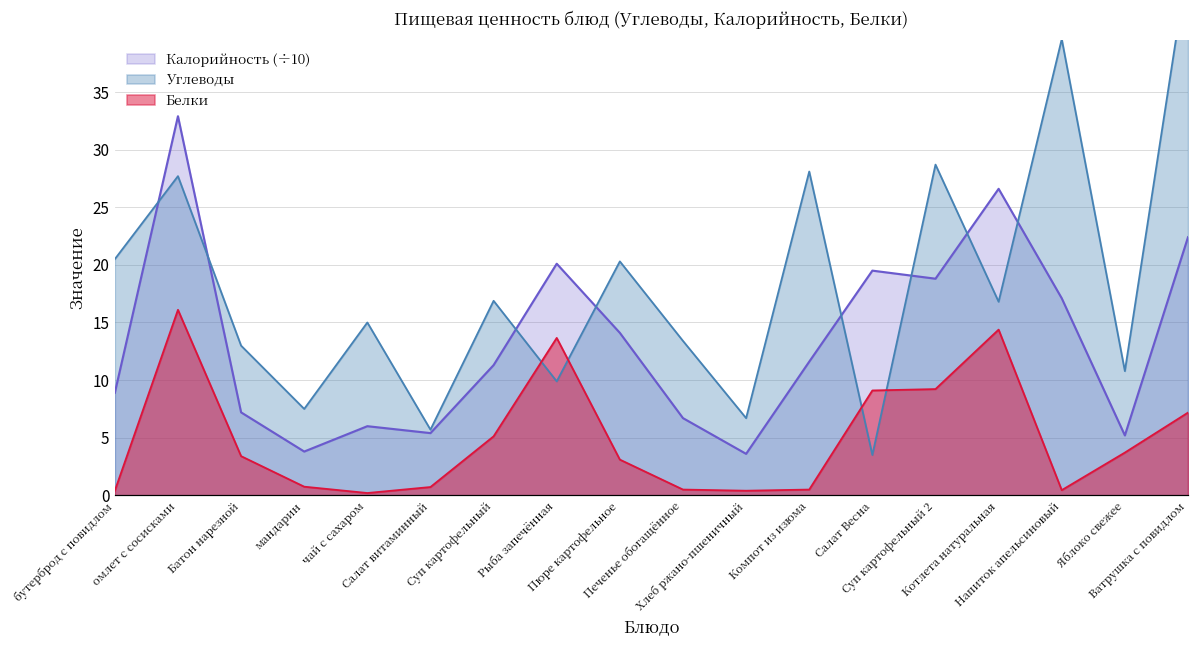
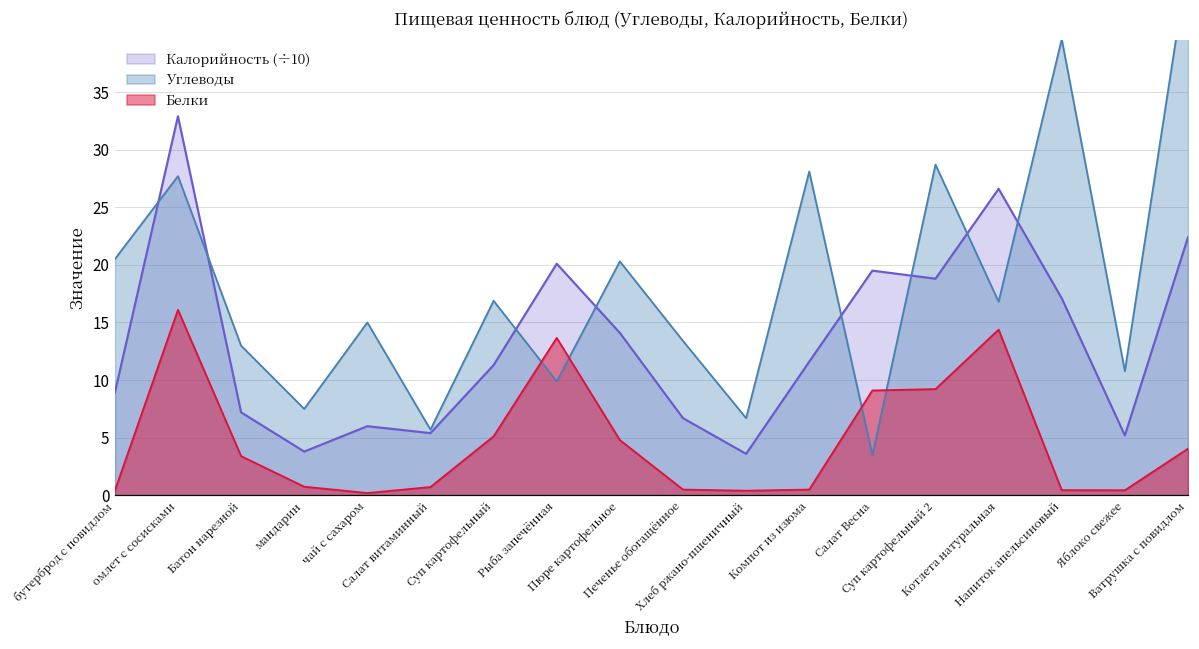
Белки, Пюре картофельное: 3.1 -> 4.8
Белки, Яблоко свежее: 3.7 -> 0.4
Белки, Ватрушка с повидлом: 7.2 -> 4.1
